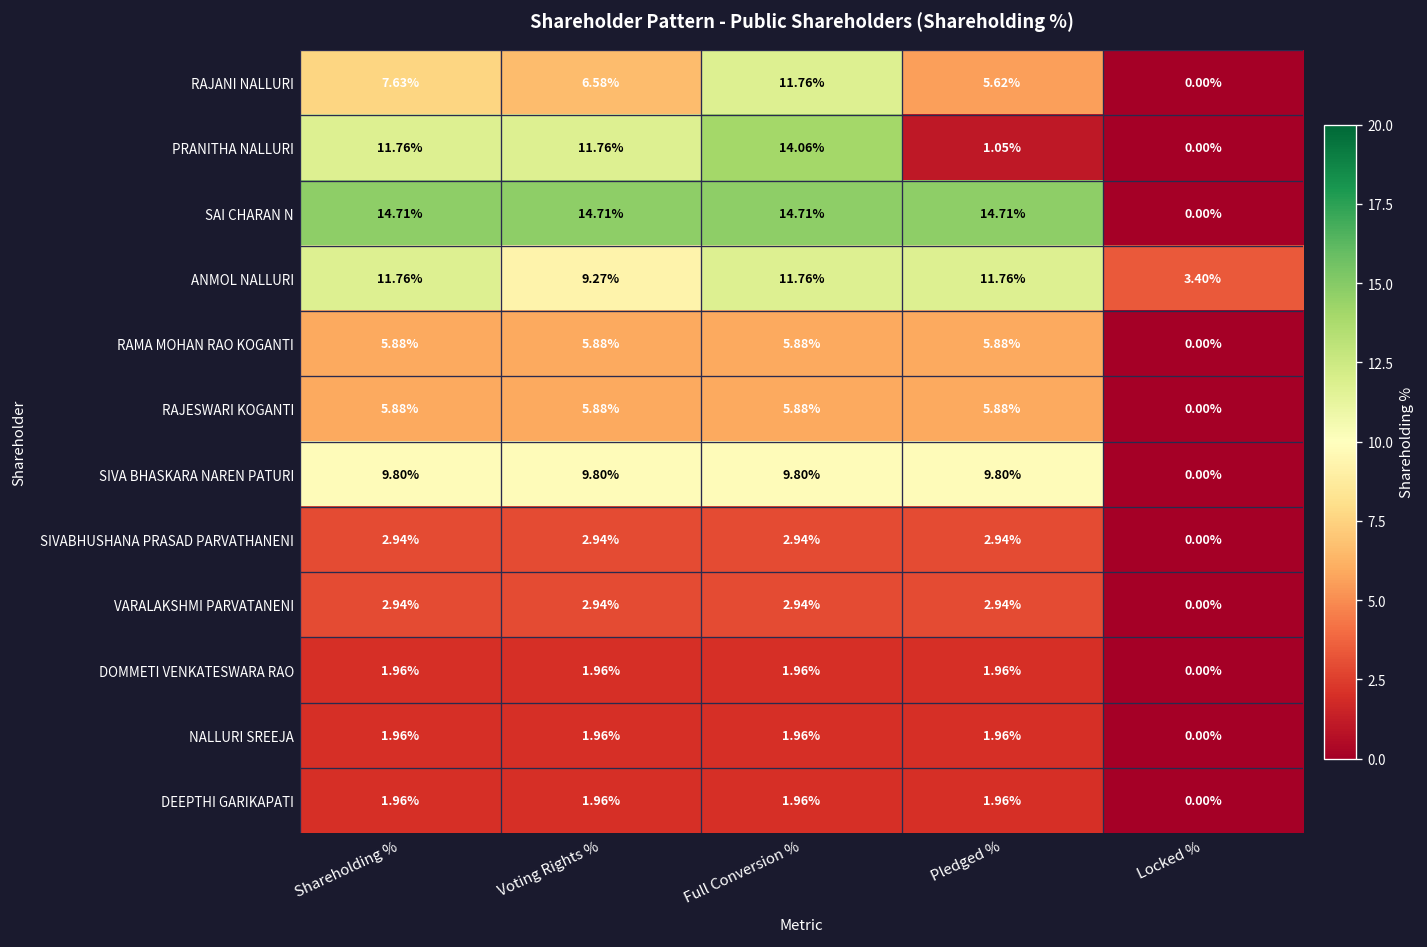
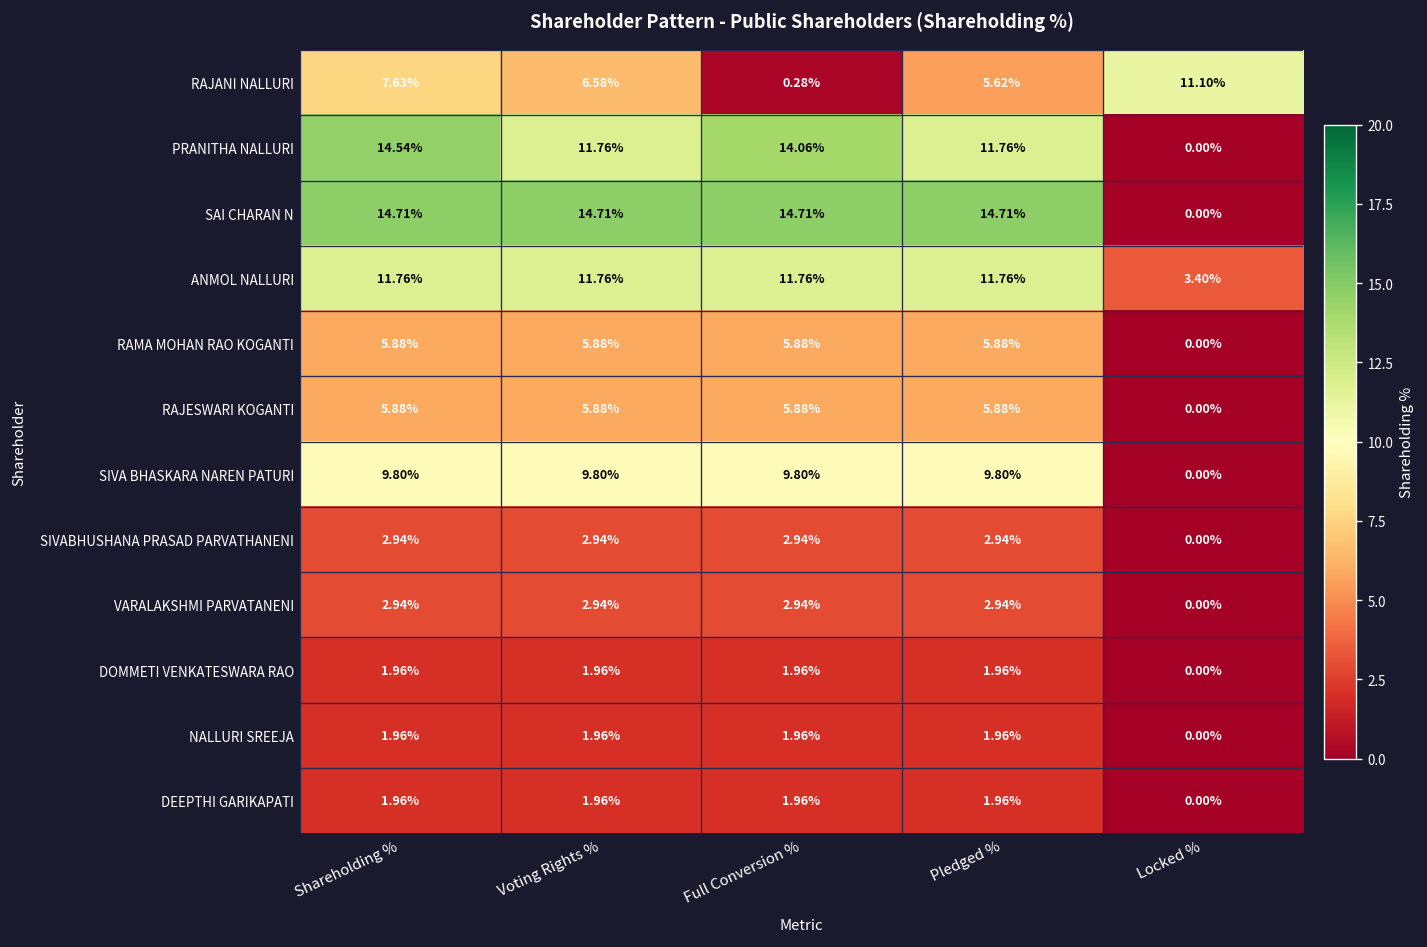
RAJANI NALLURI, Full Conversion %: 11.76% -> 0.28%
RAJANI NALLURI, Locked %: 0.00% -> 11.10%
PRANITHA NALLURI, Shareholding %: 11.76% -> 14.54%
PRANITHA NALLURI, Pledged %: 1.05% -> 11.76%
ANMOL NALLURI, Voting Rights %: 9.27% -> 11.76%
